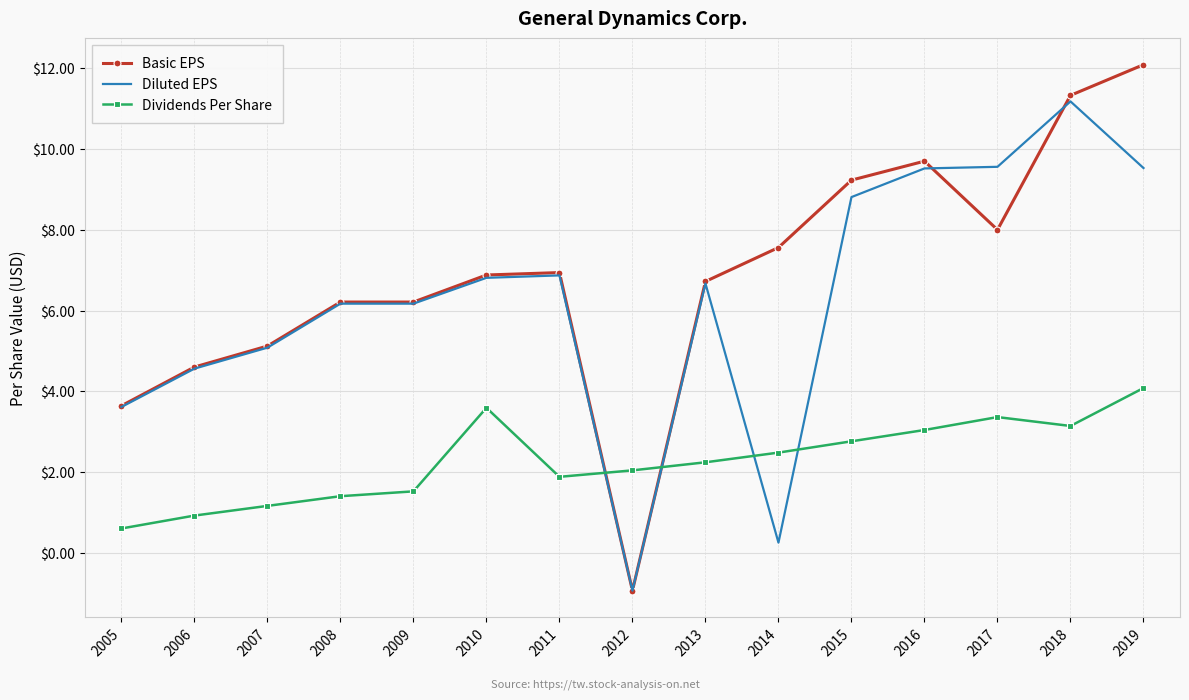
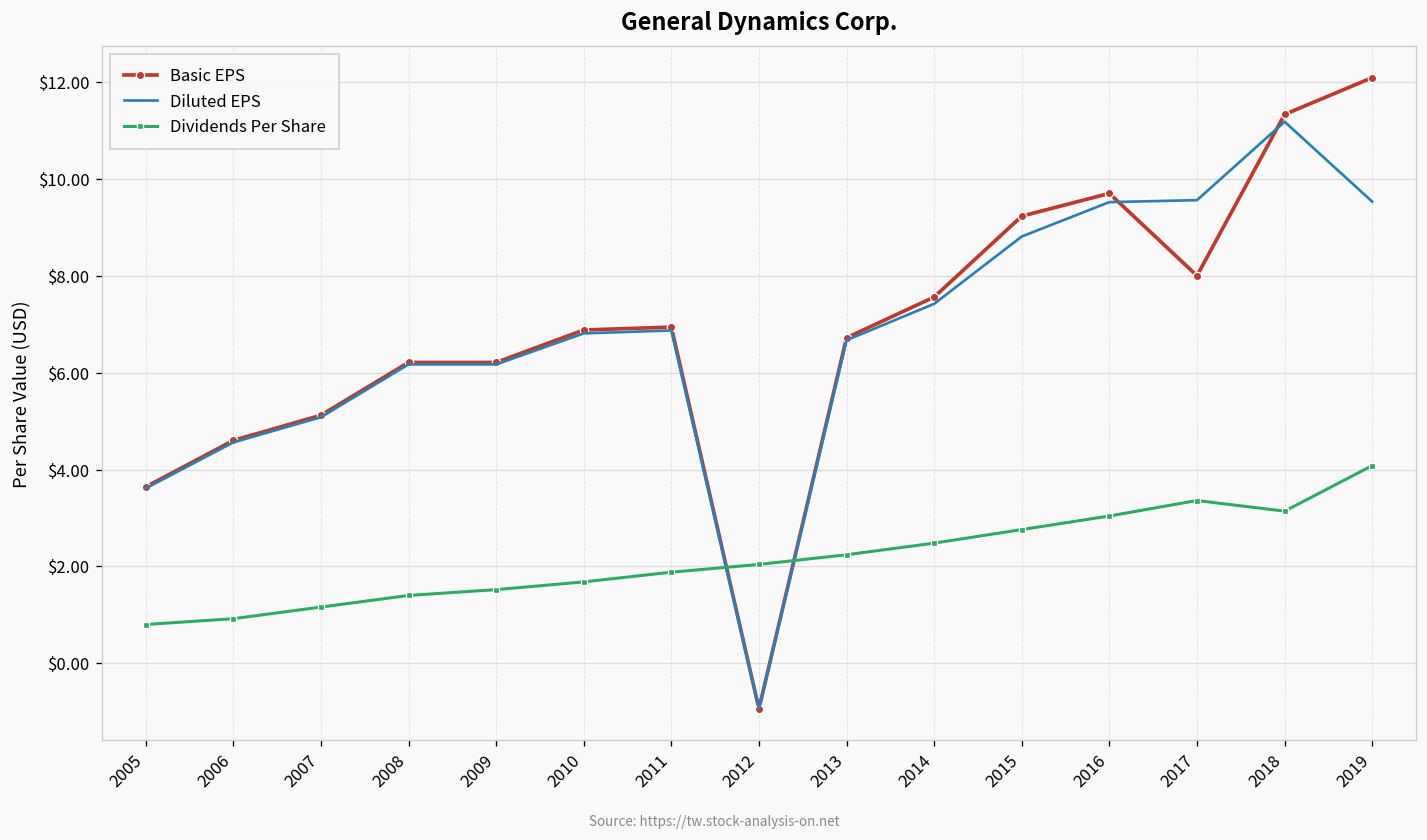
Dividends Per Share, 2005: $0.6 -> $0.8
Dividends Per Share, 2010: $3.6 -> $1.7
Diluted EPS, 2014: $0.3 -> $7.4
